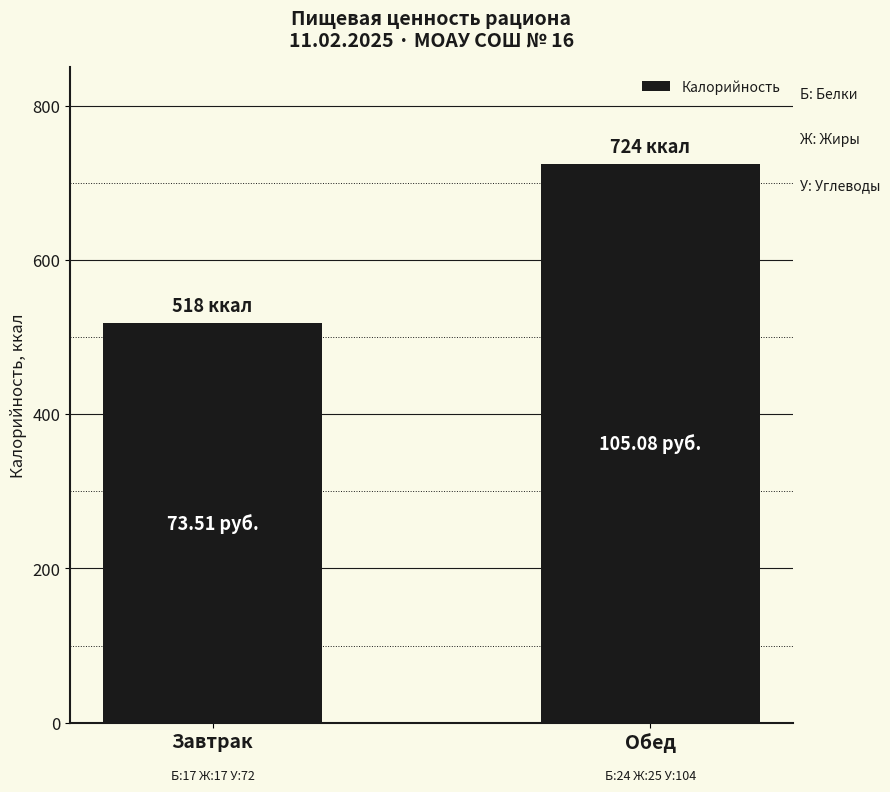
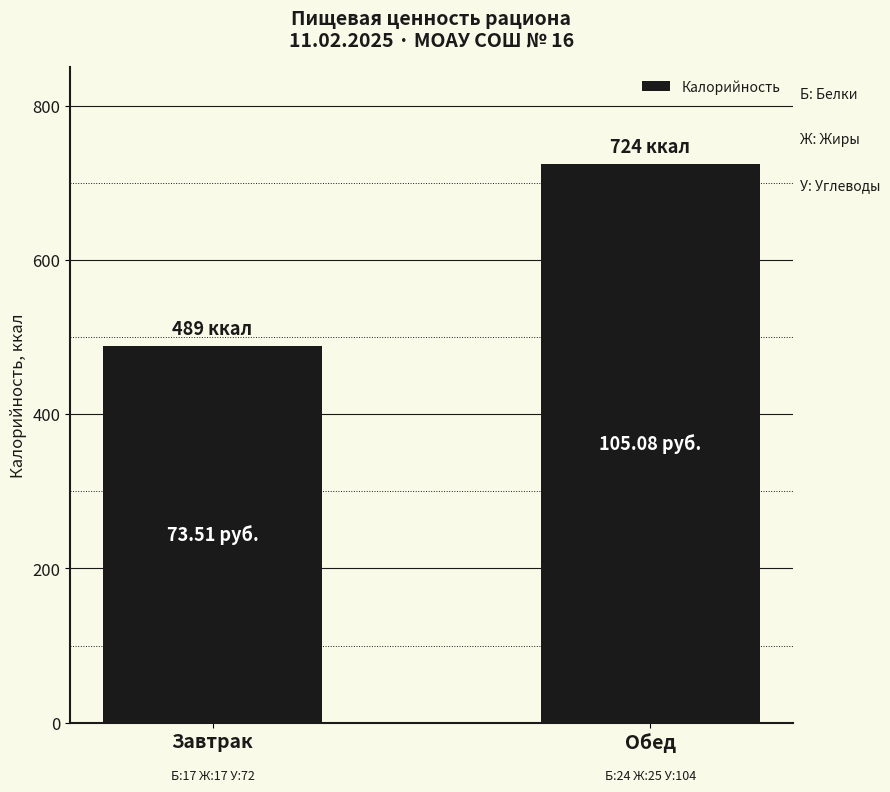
Завтрак: 518 -> 489
